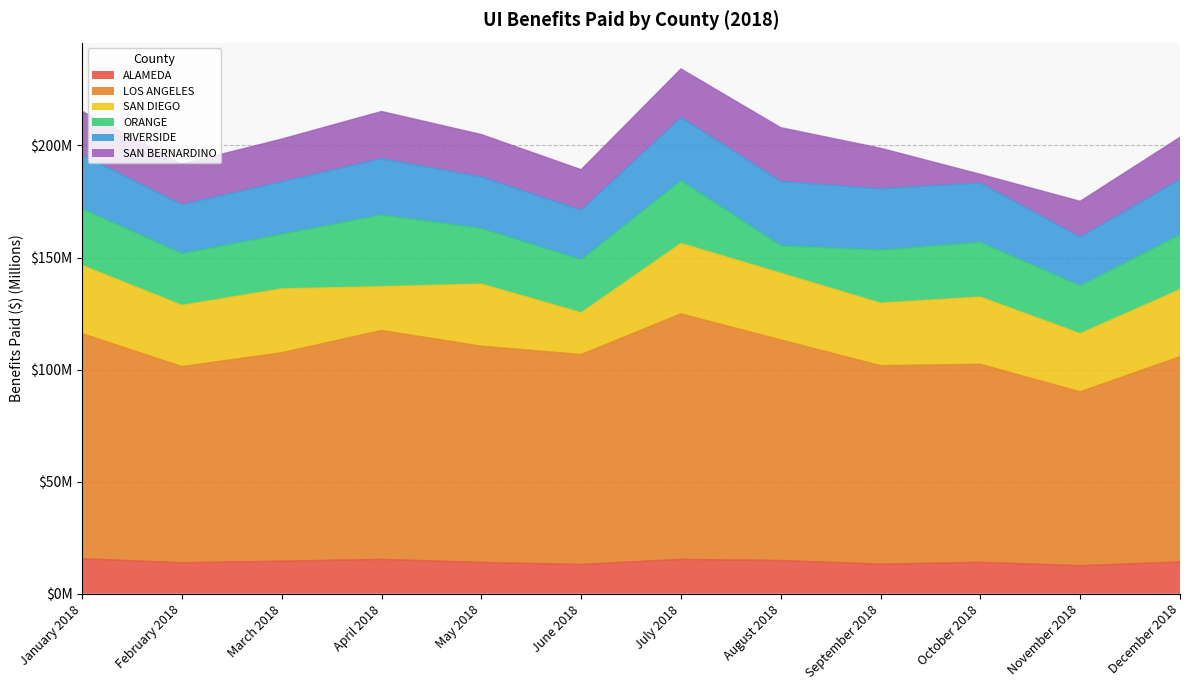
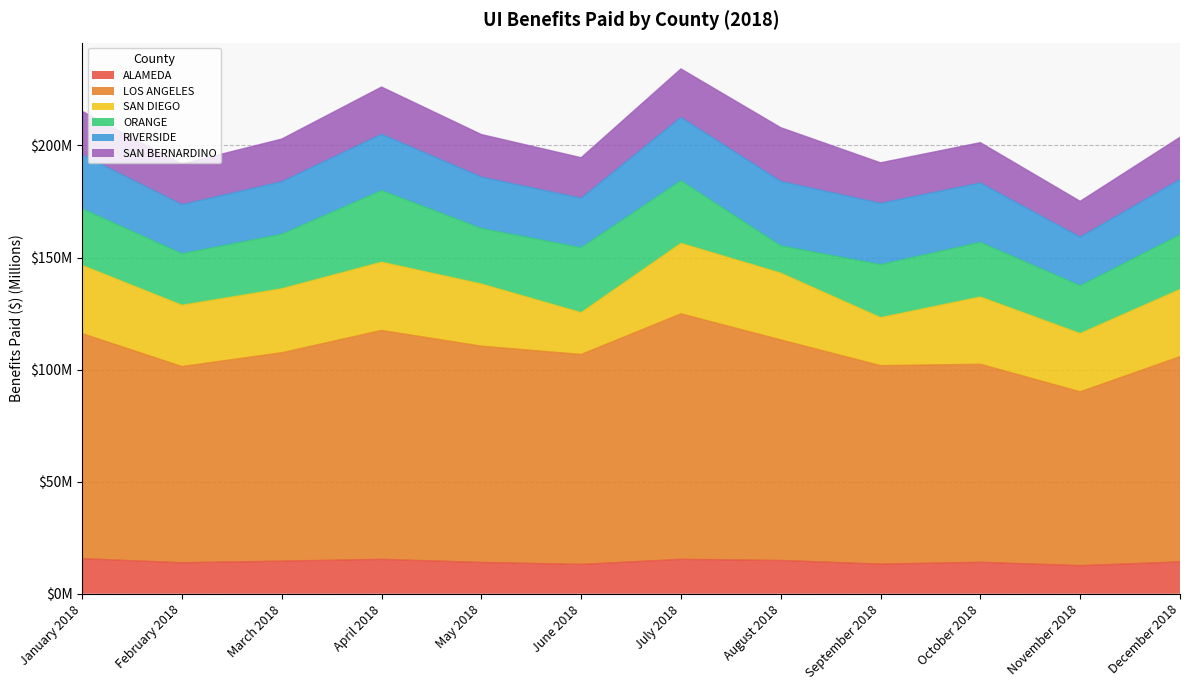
SAN DIEGO, April 2018: $20000000 -> $30000000
ORANGE, June 2018: $24000000 -> $29000000
SAN DIEGO, September 2018: $28000000 -> $21000000
SAN BERNARDINO, October 2018: $4000000 -> $18000000
